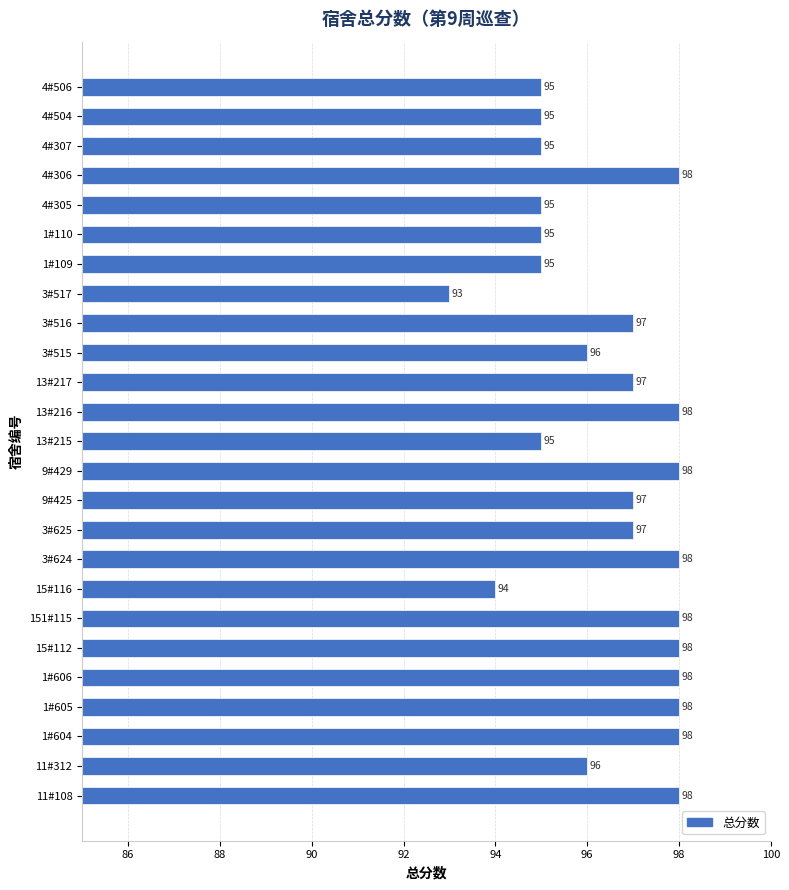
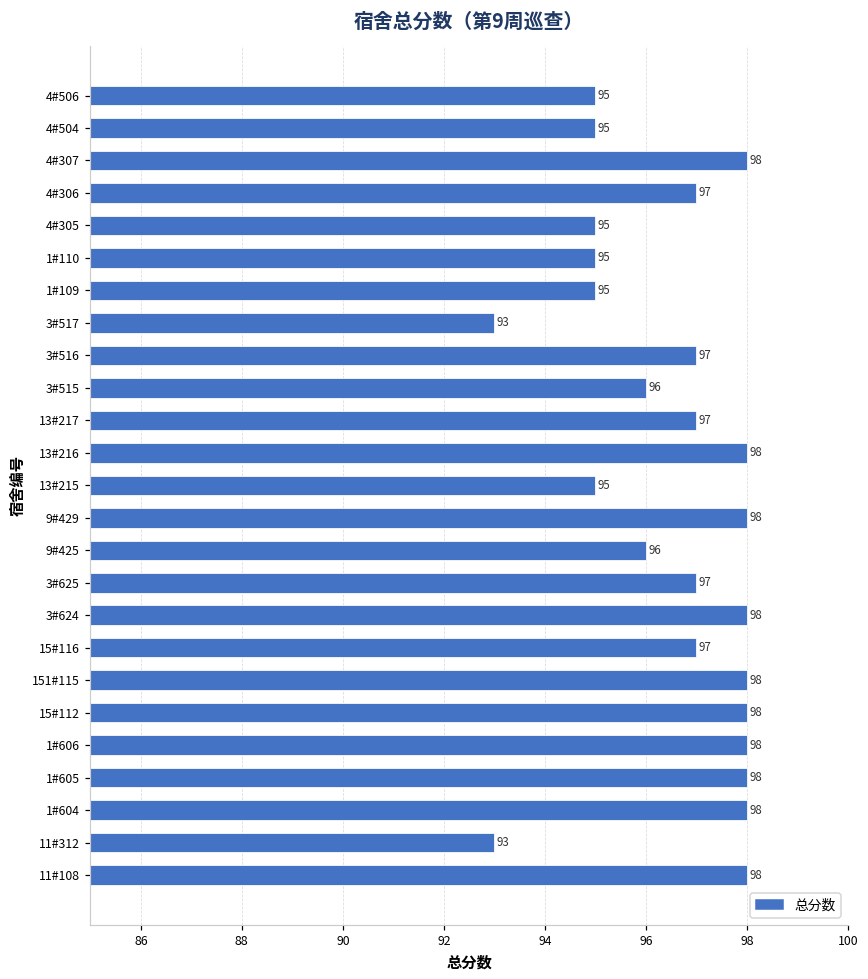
4#307: 95 -> 98
4#306: 98 -> 97
9#425: 97 -> 96
15#116: 94 -> 97
11#312: 96 -> 93
